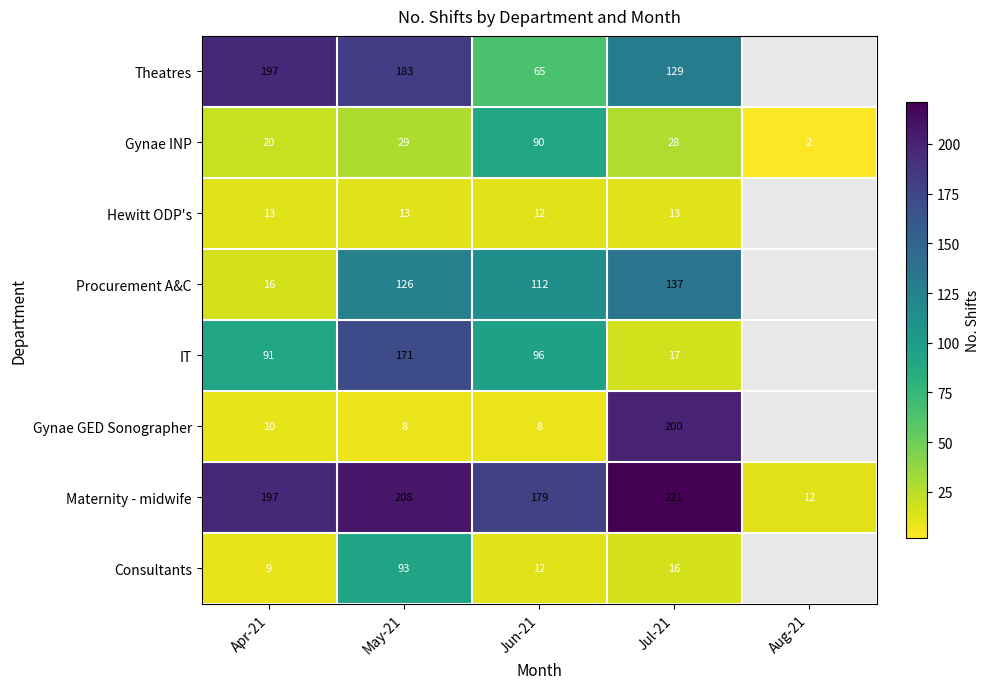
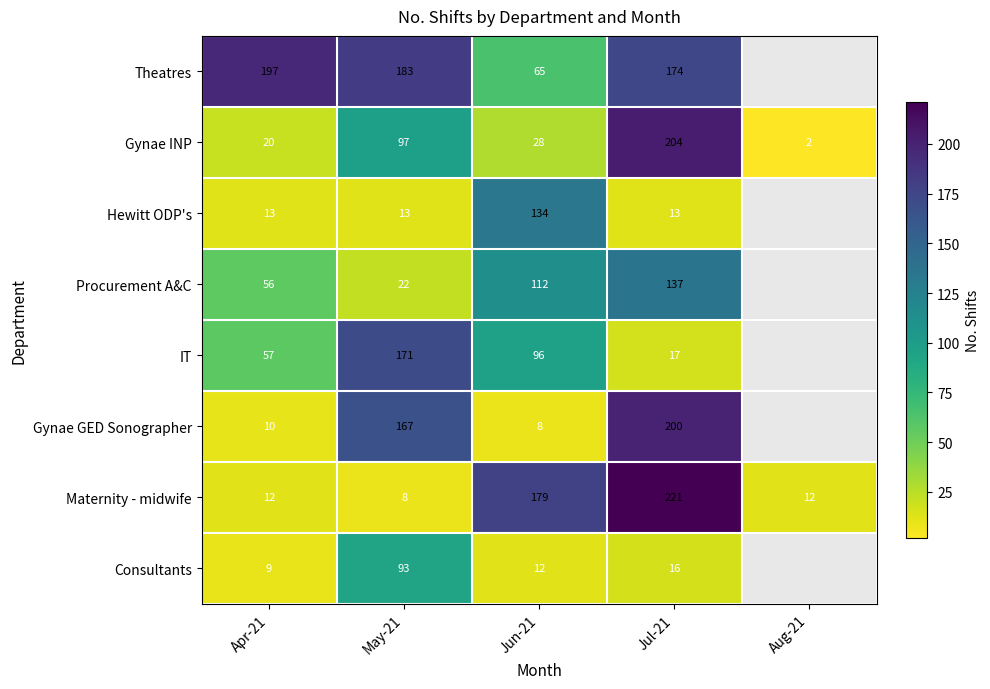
Theatres, Jul-21: 129 -> 174
Gynae INP, May-21: 29 -> 97
Gynae INP, Jun-21: 90 -> 28
Gynae INP, Jul-21: 28 -> 204
Hewitt ODP's, Jun-21: 12 -> 134
Procurement A&C, Apr-21: 16 -> 56
Procurement A&C, May-21: 126 -> 22
IT, Apr-21: 91 -> 57
Gynae GED Sonographer, May-21: 8 -> 167
Maternity - midwife, Apr-21: 197 -> 12
Maternity - midwife, May-21: 208 -> 8
